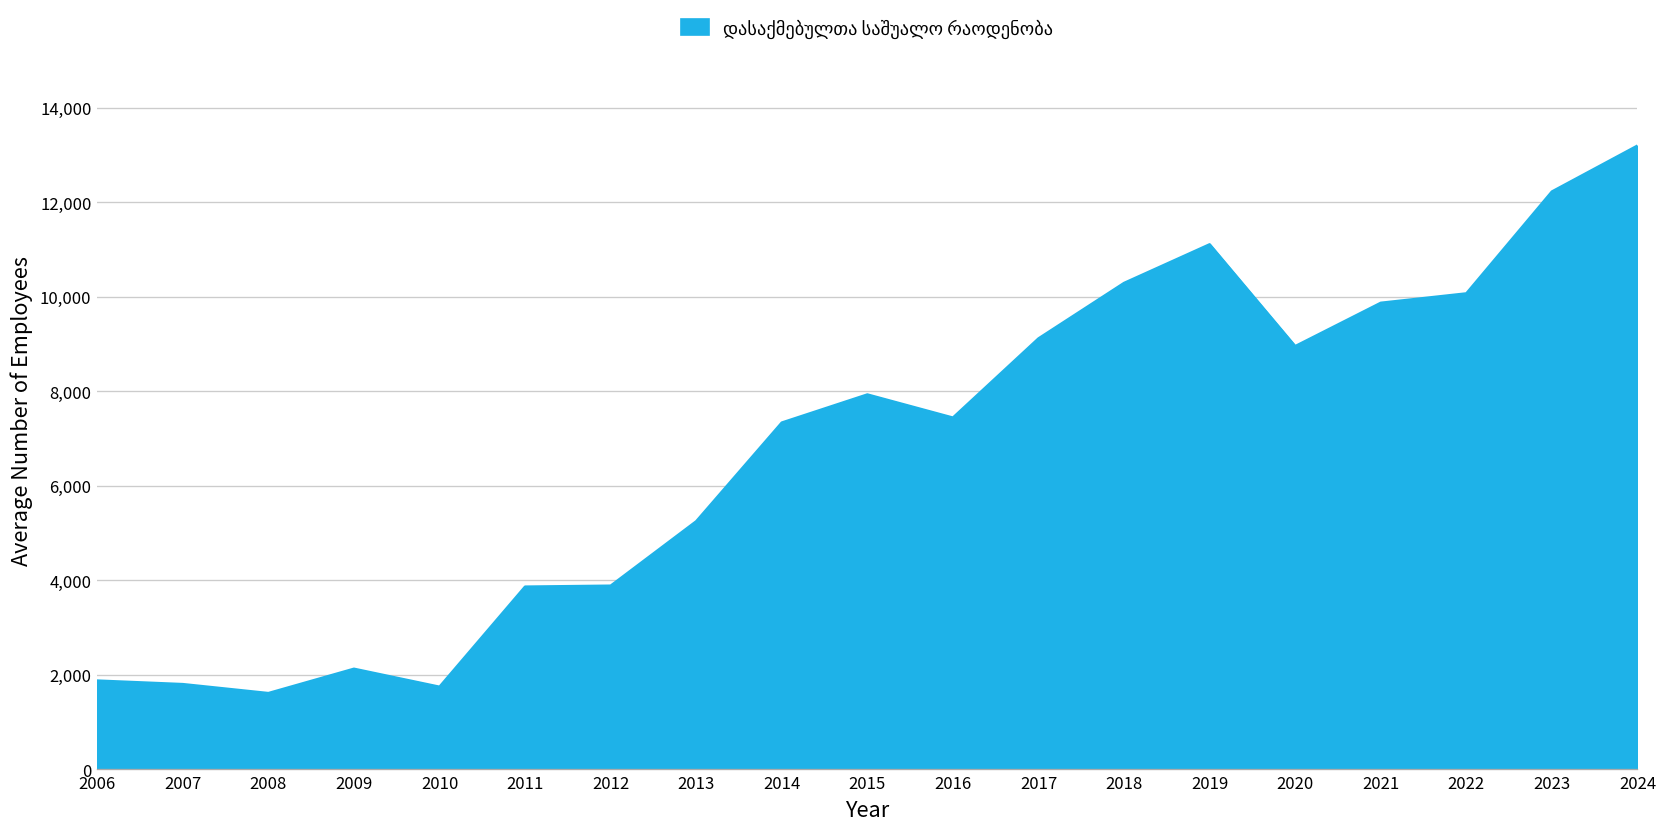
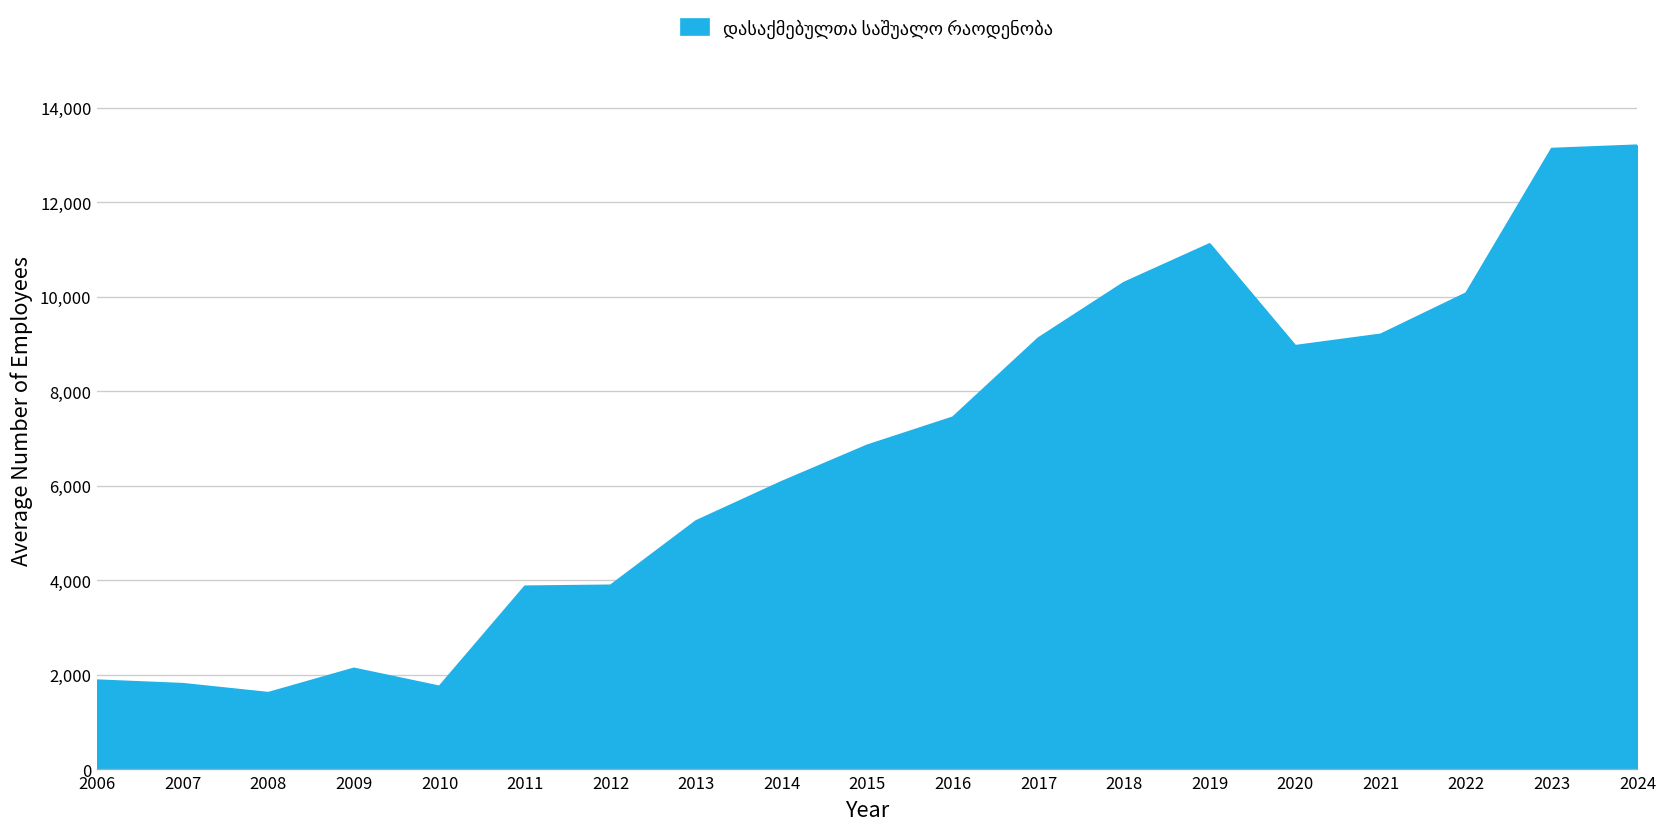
2014: 7,300 -> 6,100
2015: 7,900 -> 6,800
2021: 9,900 -> 9,200
2023: 12,200 -> 13,100
